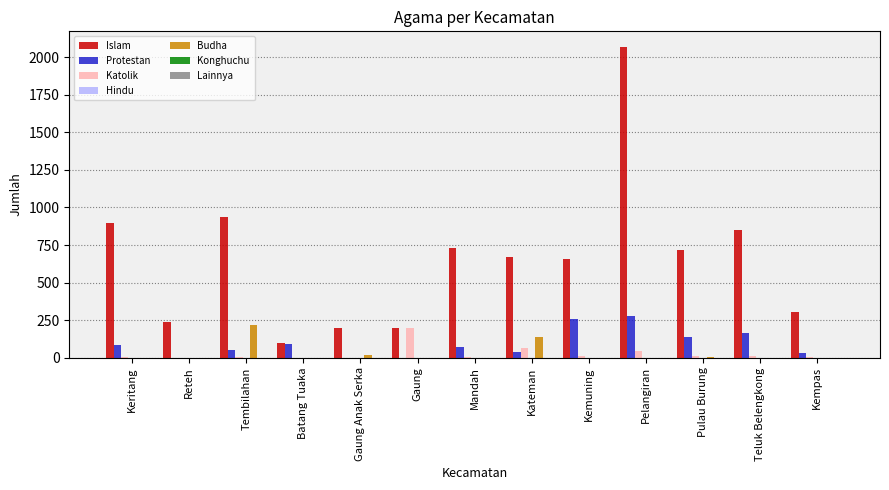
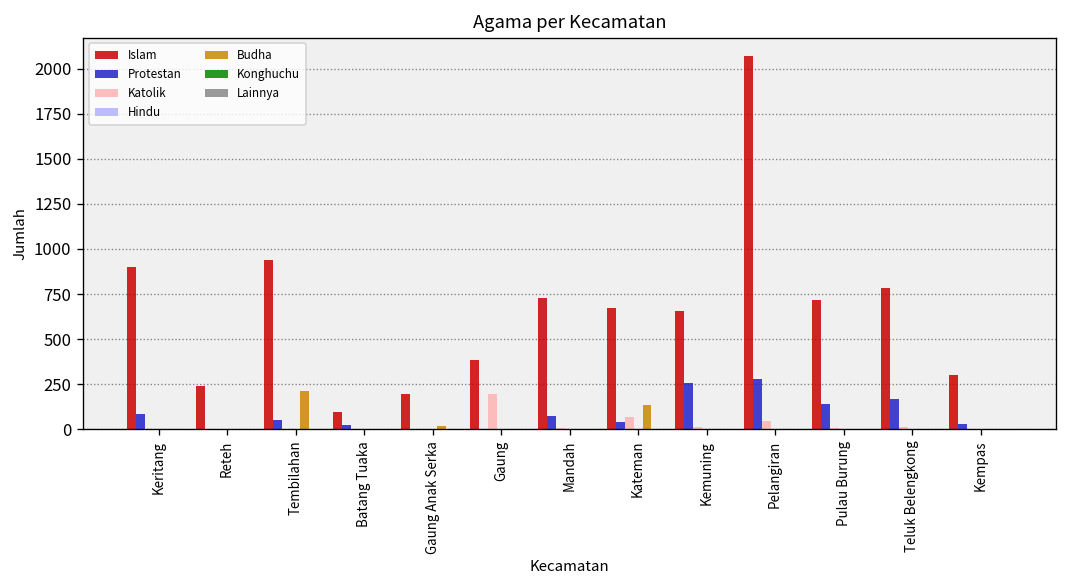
Protestan, Batang Tuaka: 90 -> 30
Islam, Gaung: 200 -> 380
Islam, Teluk Belengkong: 850 -> 780
